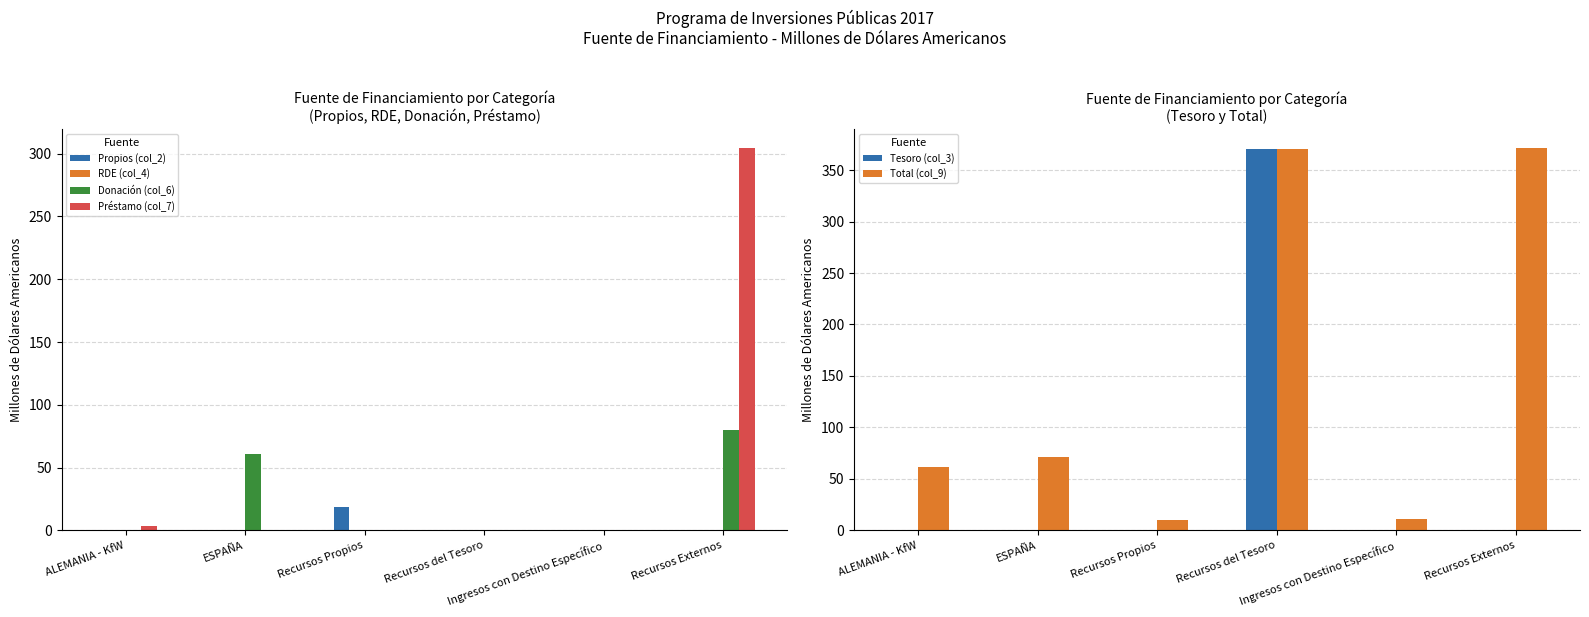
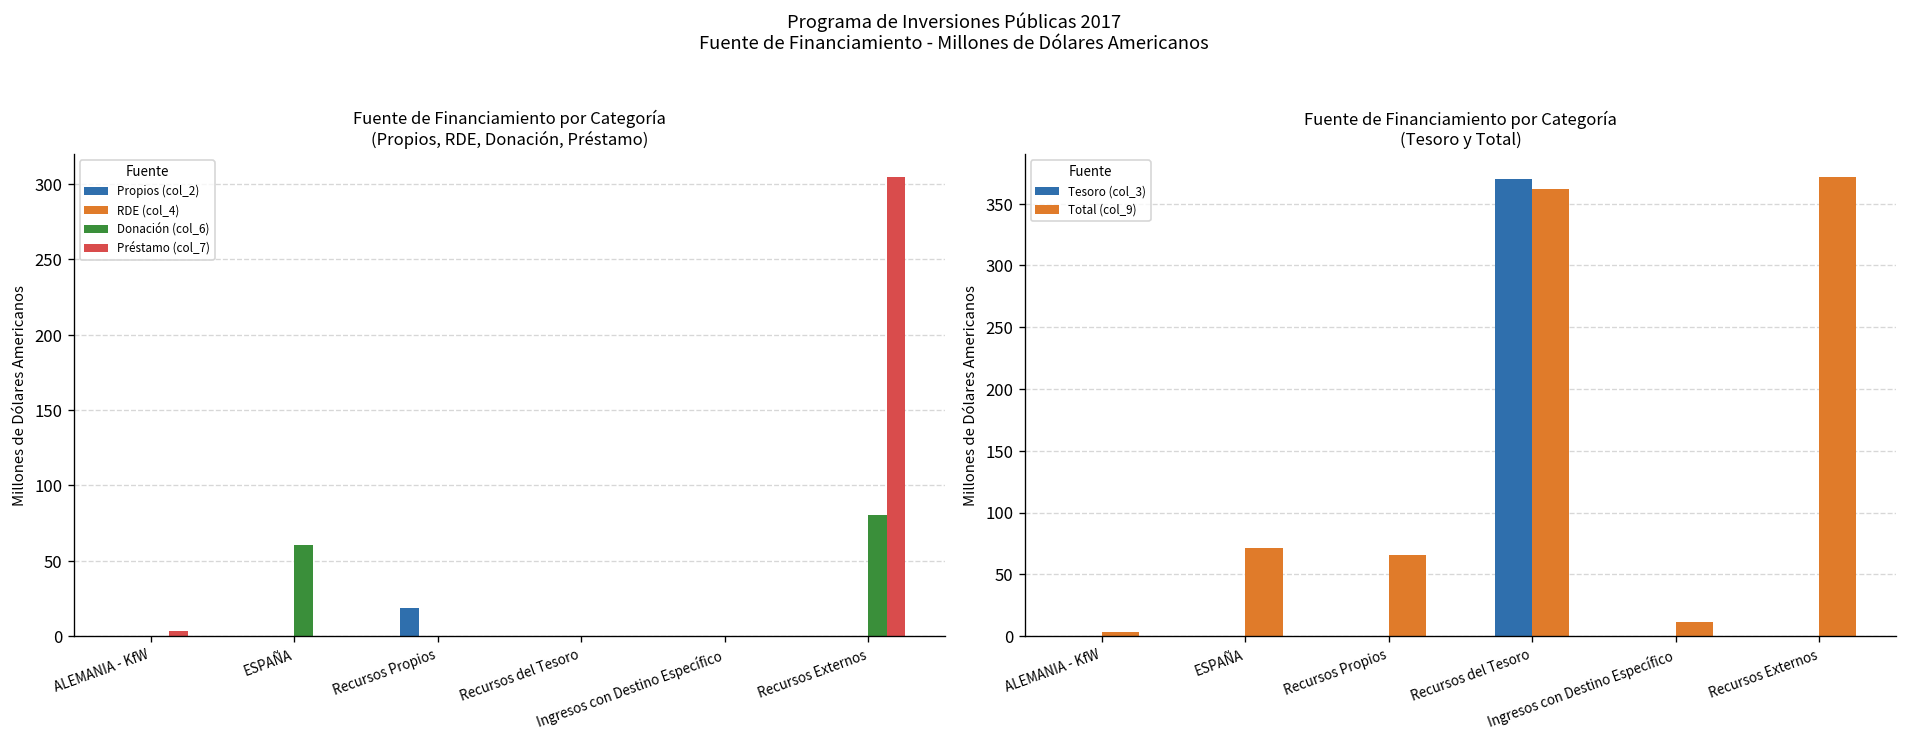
Fuente de Financiamiento por Categoría (Tesoro y Total), Total (col_9), ALEMANIA - KfW: 62 -> 3
Fuente de Financiamiento por Categoría (Tesoro y Total), Total (col_9), Recursos Propios: 10 -> 65
Fuente de Financiamiento por Categoría (Tesoro y Total), Total (col_9), Recursos del Tesoro: 370 -> 362
